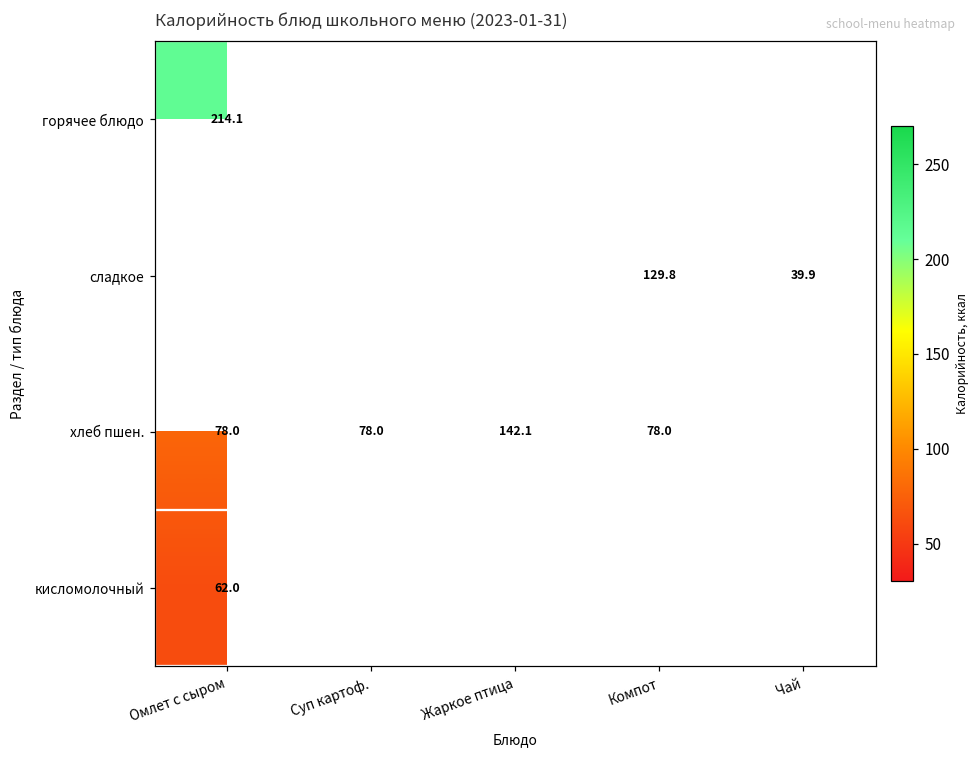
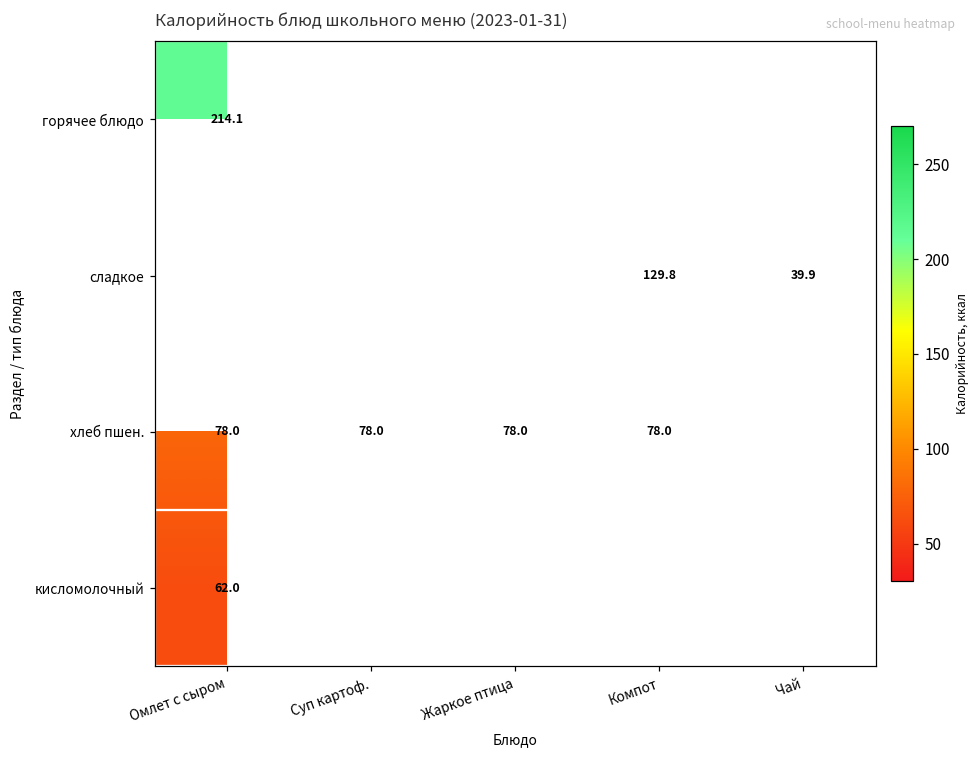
хлеб пшен., Жаркое птица: 142.1 -> 78.0
